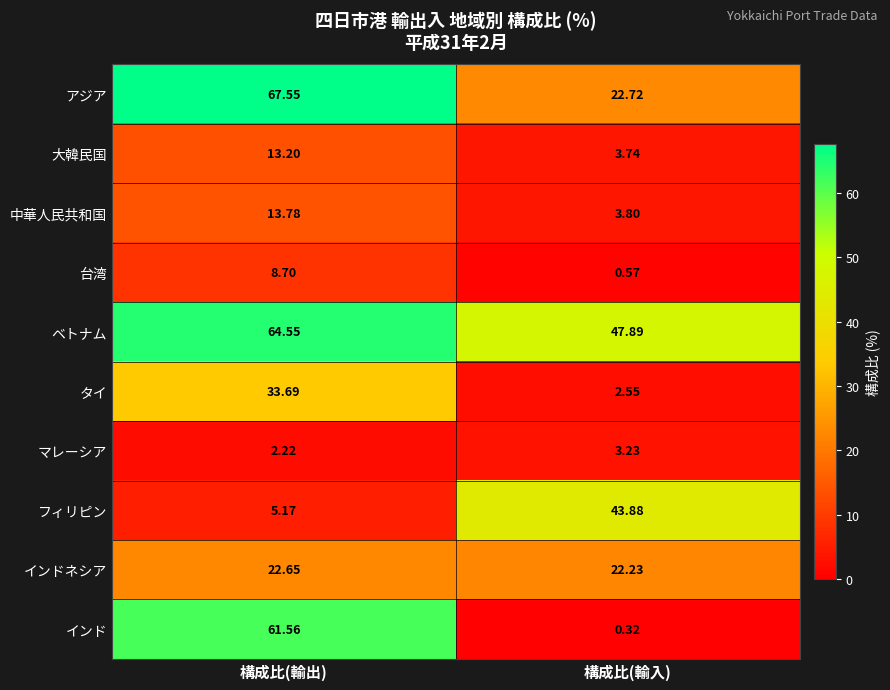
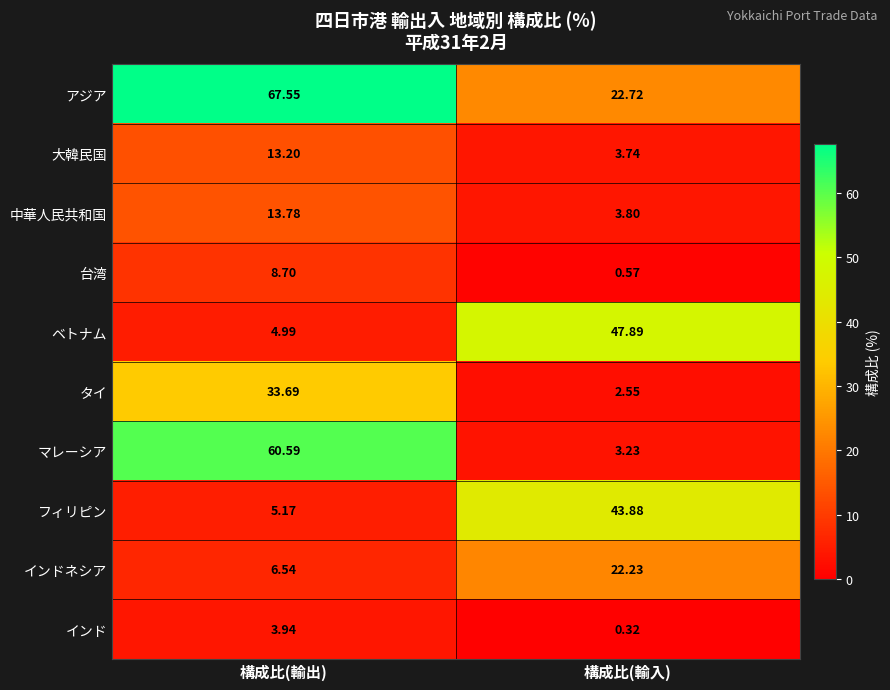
ベトナム, 構成比(輸出): 64.55 -> 4.99
マレーシア, 構成比(輸出): 2.22 -> 60.59
インドネシア, 構成比(輸出): 22.65 -> 6.54
インド, 構成比(輸出): 61.56 -> 3.94
